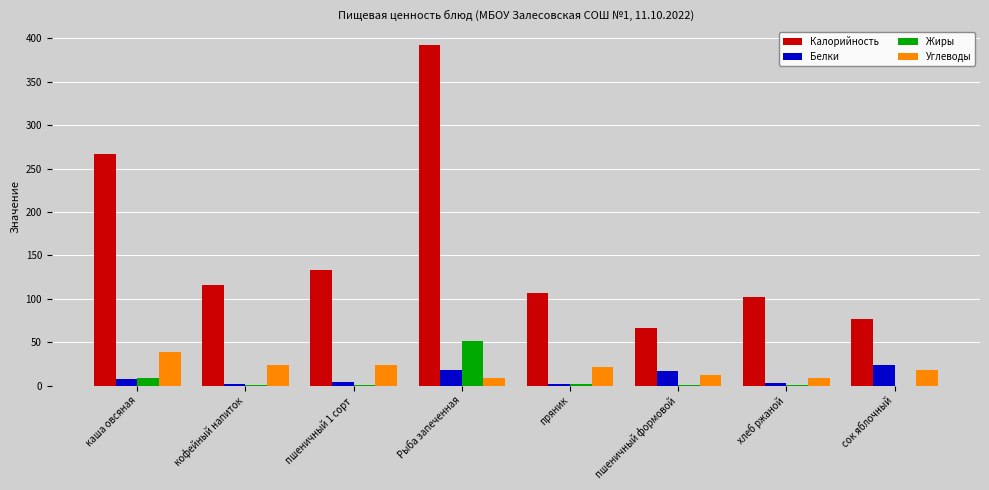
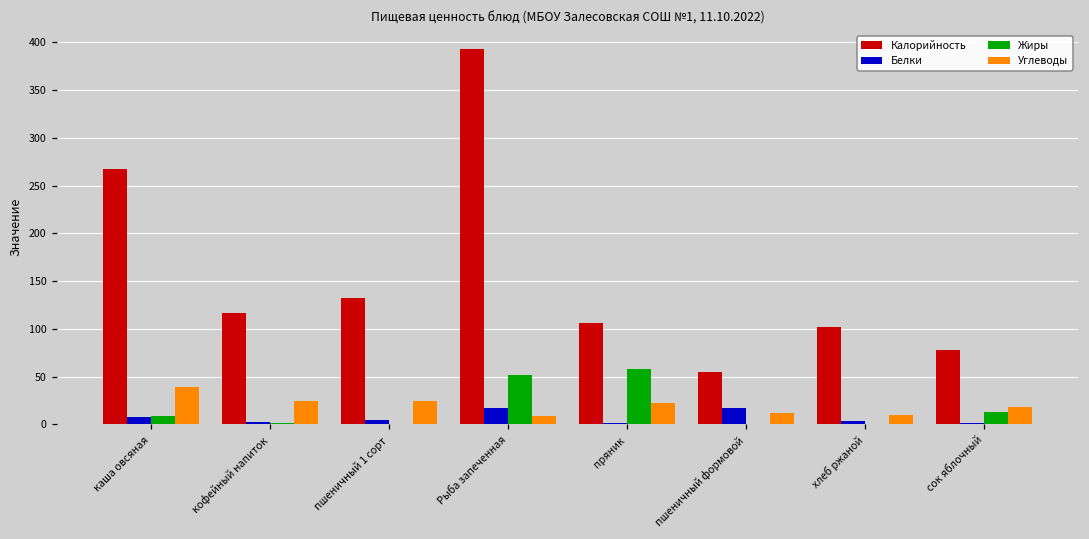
Жиры, пряник: 0 -> 60
Калорийность, пшеничный формовой: 70 -> 50
Белки, сок яблочный: 20 -> 0
Жиры, сок яблочный: 0 -> 10
